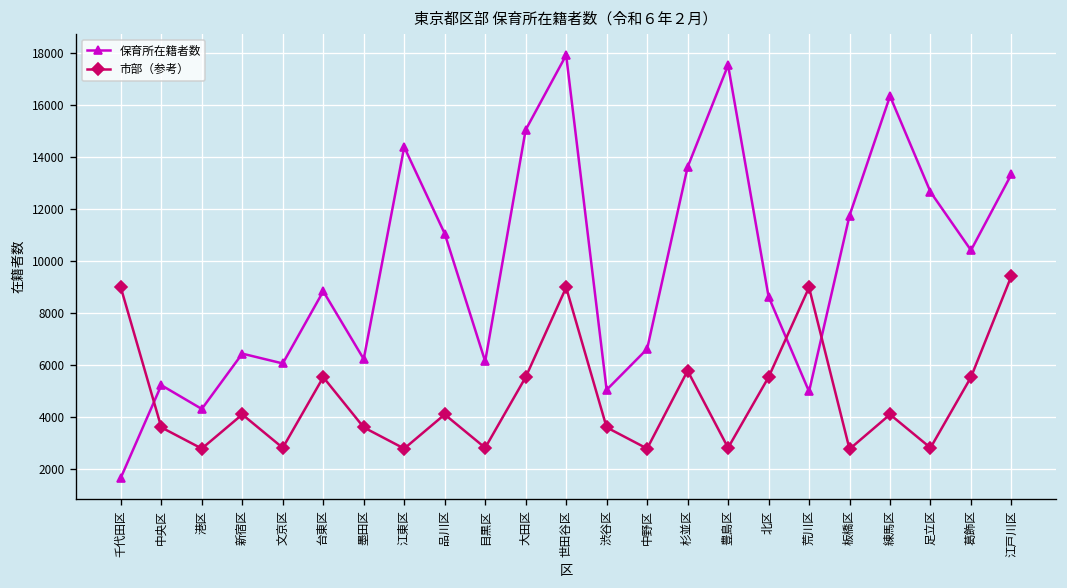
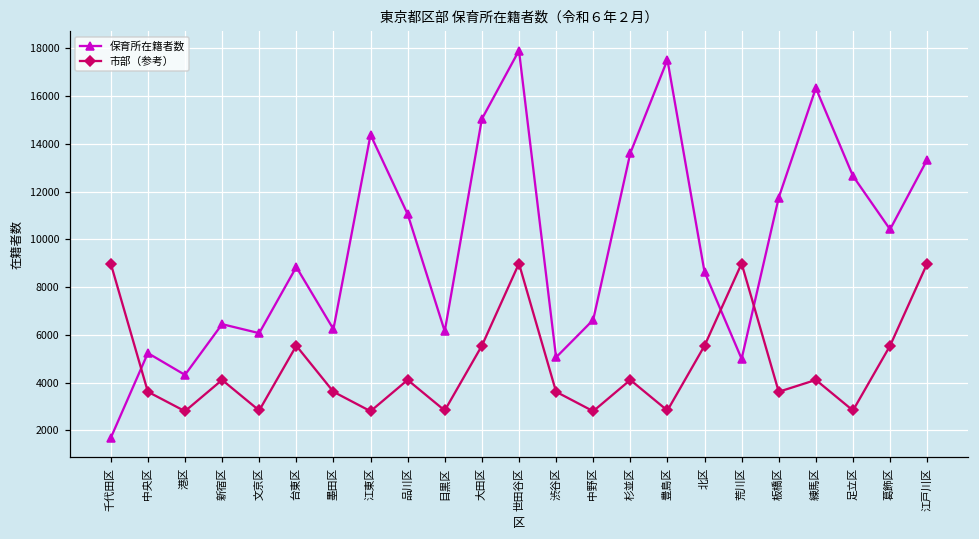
市部（参考）, 杉並区: 5800 -> 4100
市部（参考）, 板橋区: 2800 -> 3600
市部（参考）, 江戸川区: 9400 -> 9000
